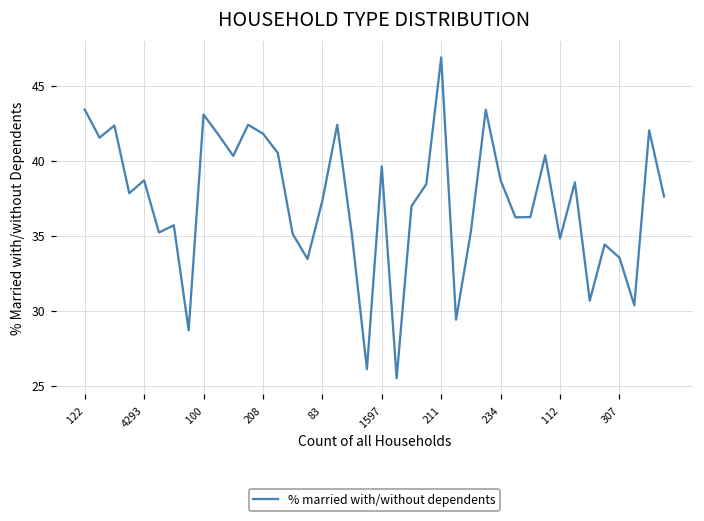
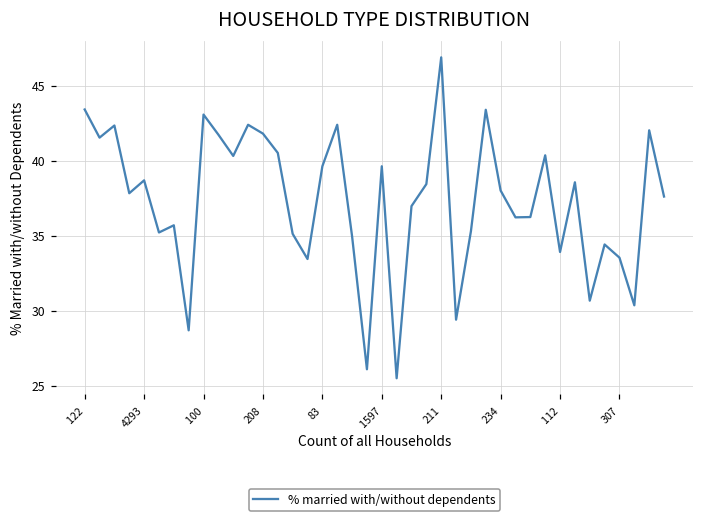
83: 37.4 -> 39.7
234: 38.7 -> 38.0
112: 34.8 -> 33.9
